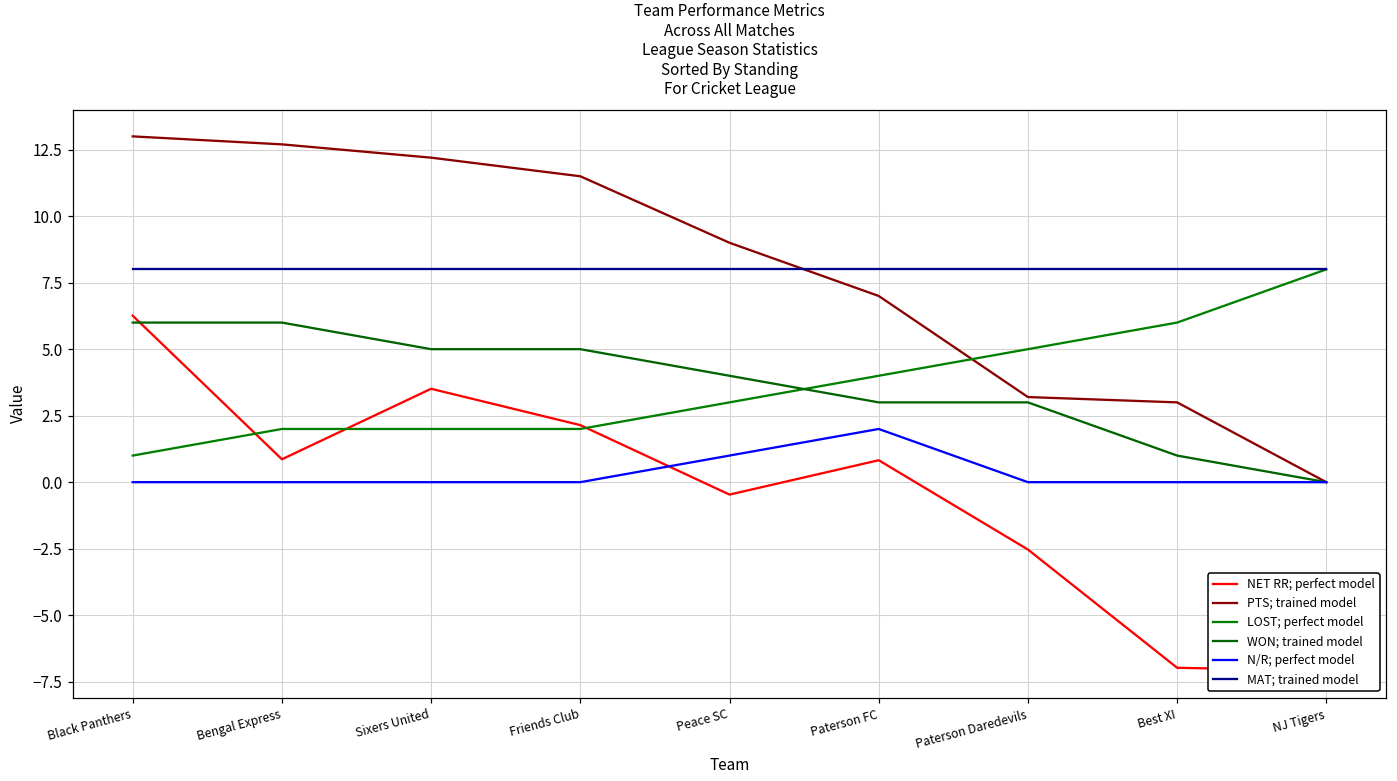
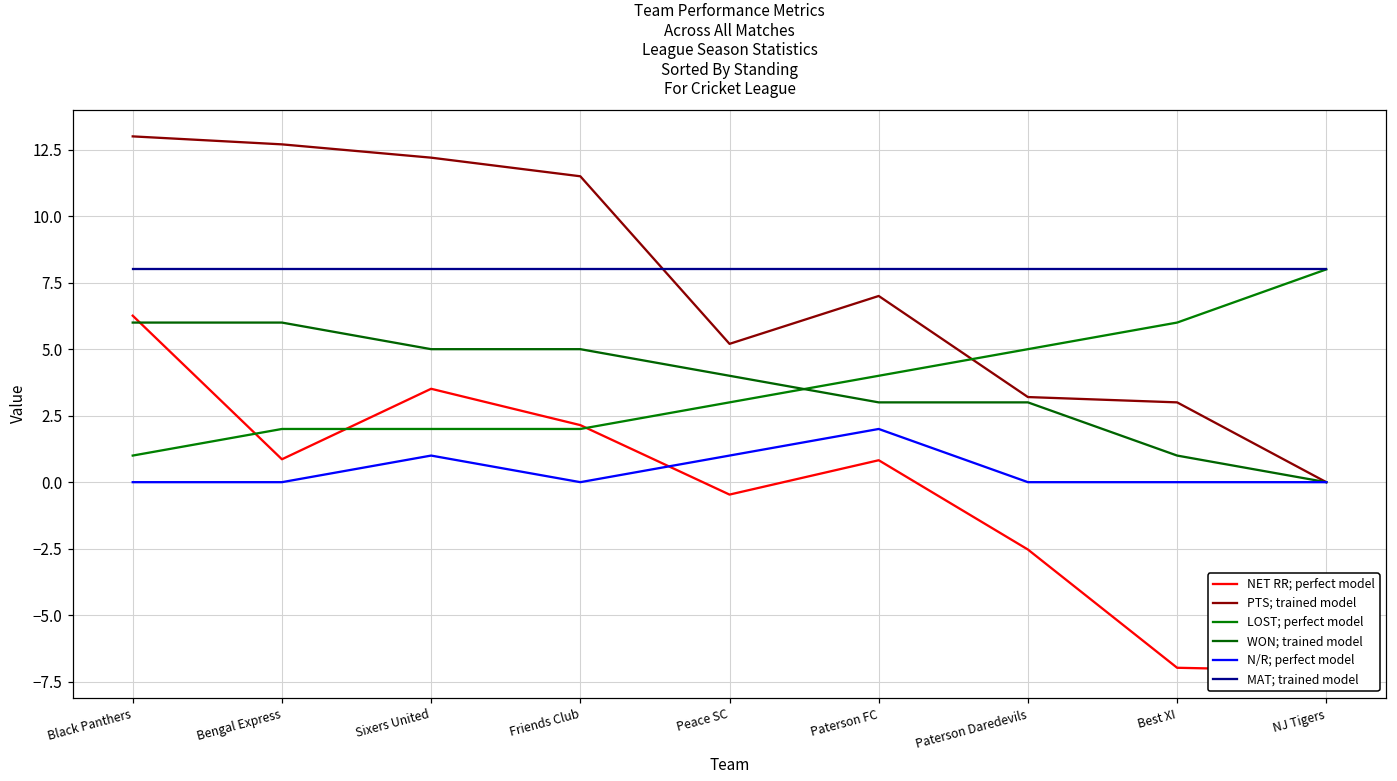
N/R; perfect model, Sixers United: 0 -> 1
PTS; trained model, Peace SC: 9.0 -> 5.2
